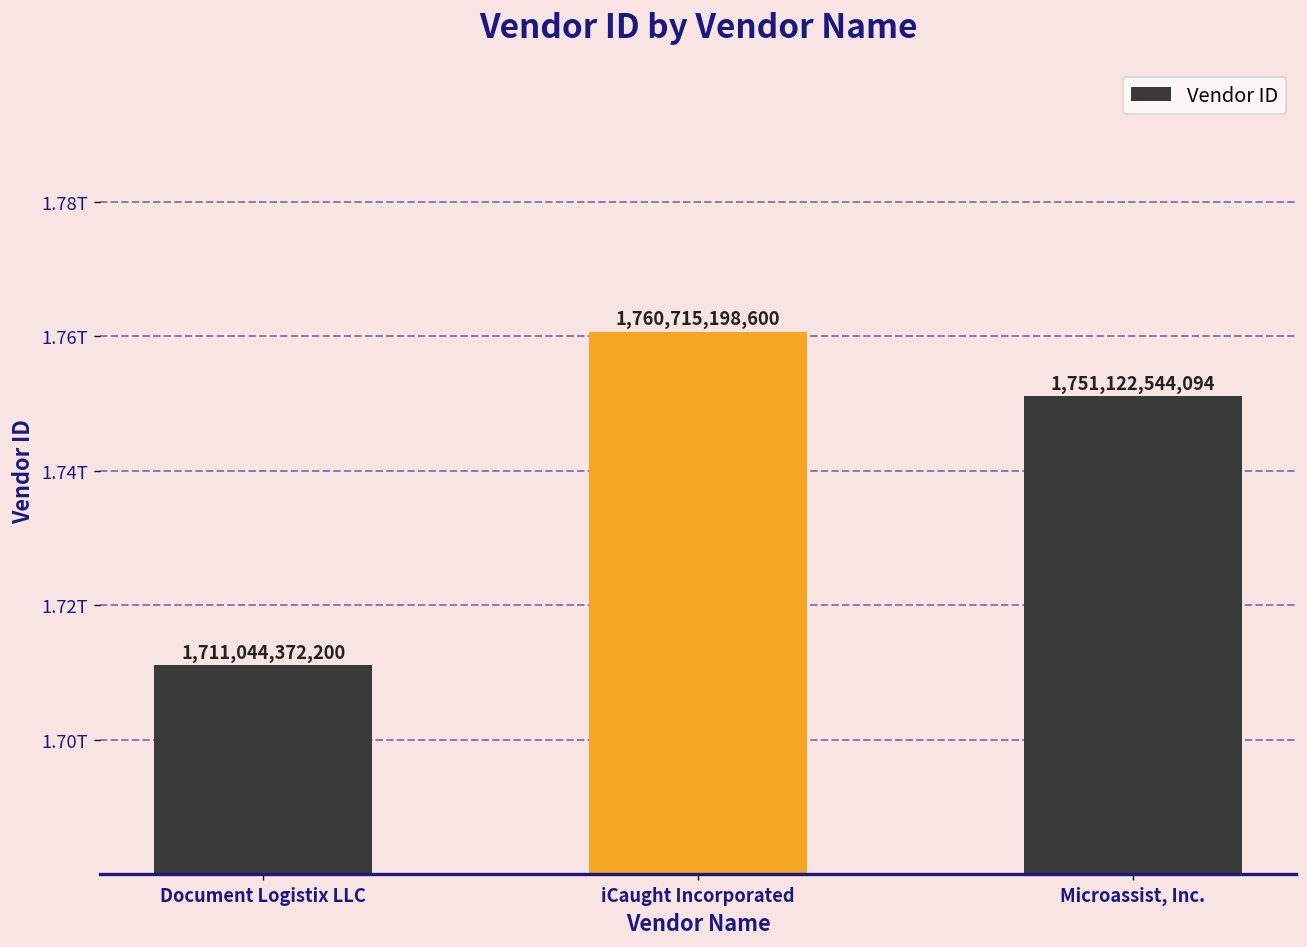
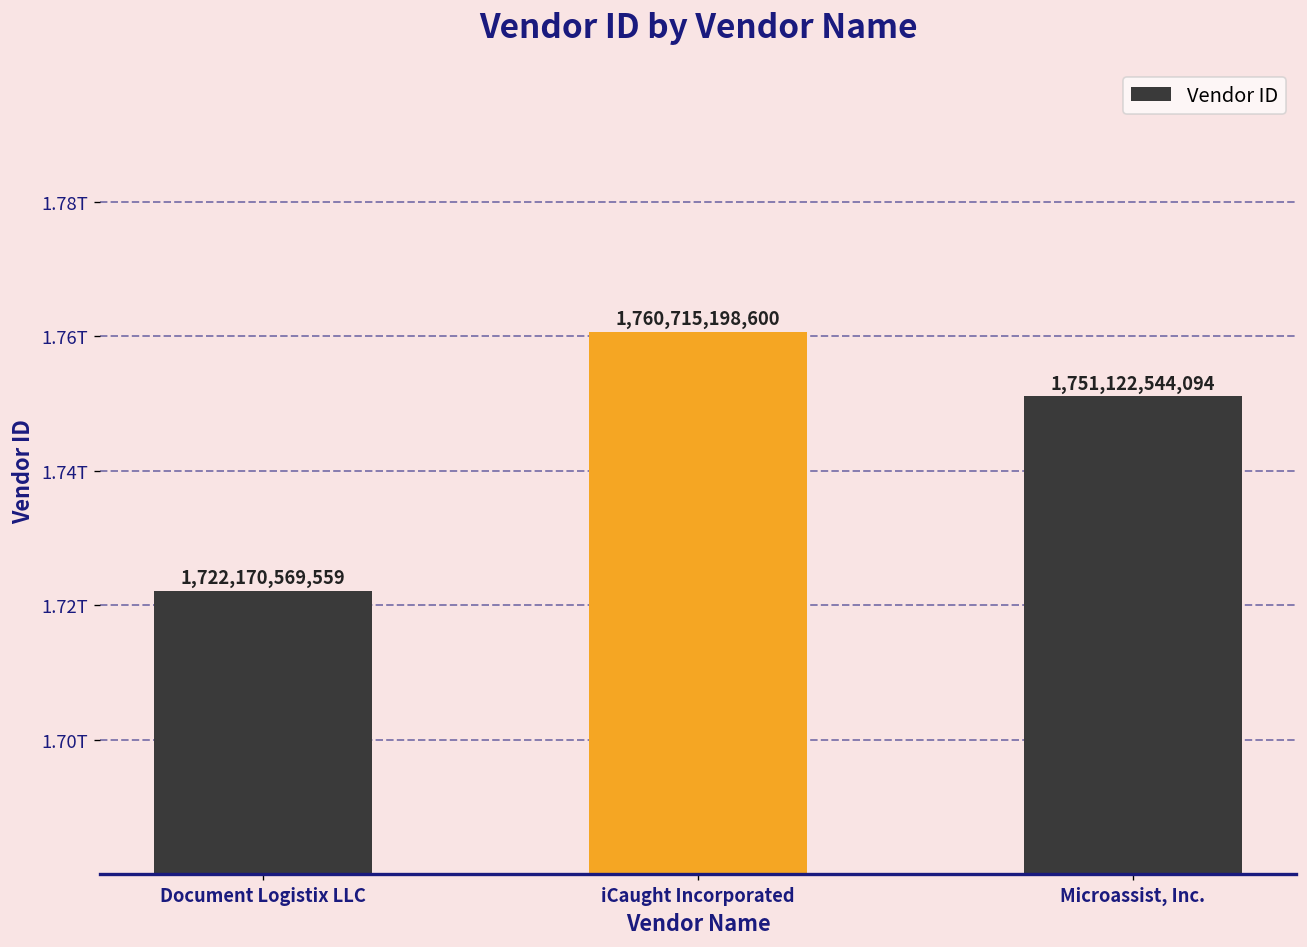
Document Logistix LLC: 1,711,044,372,200 -> 1,722,170,569,559
